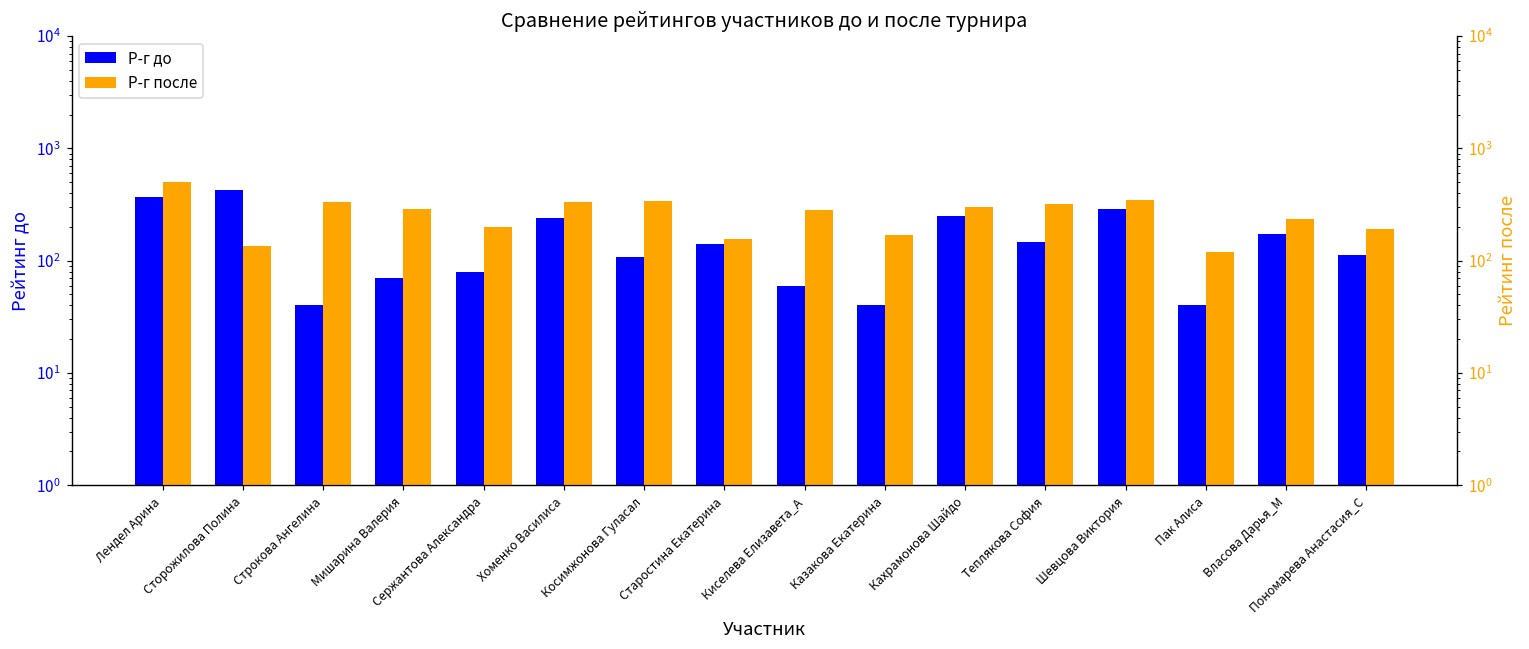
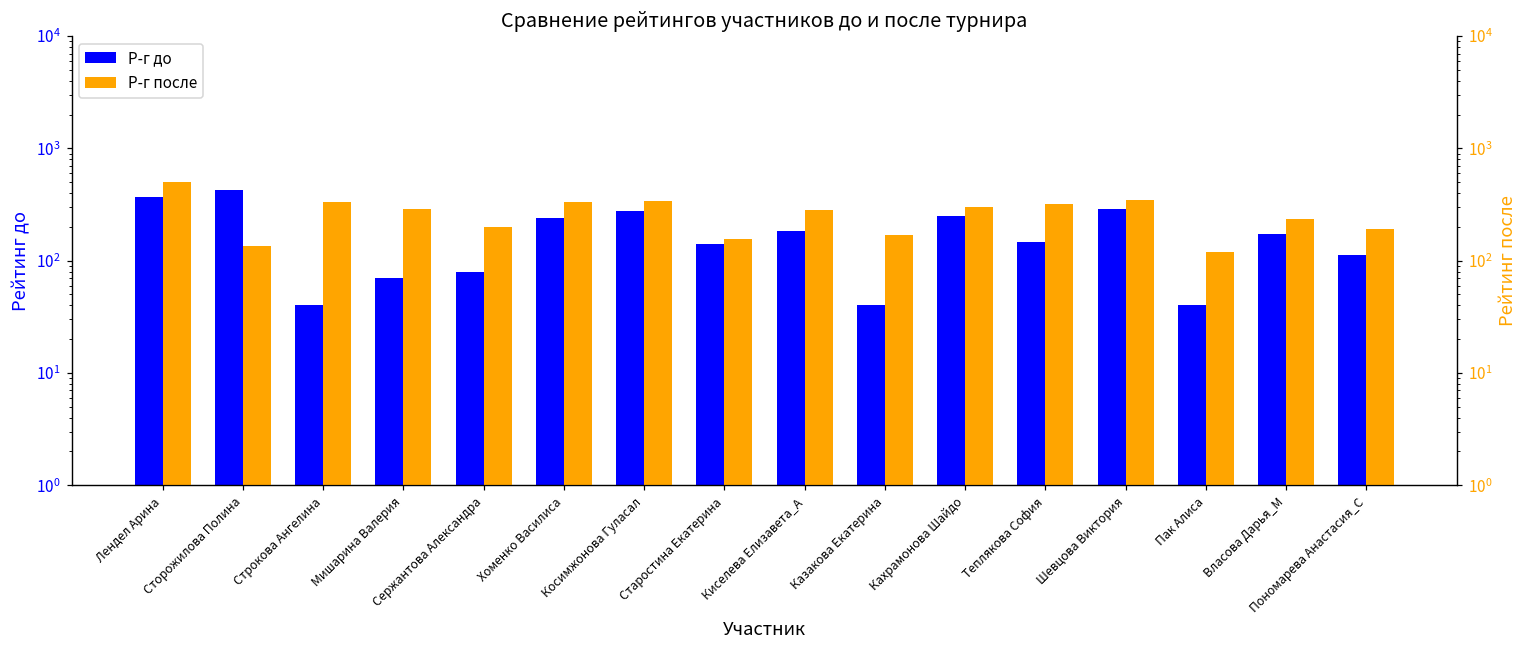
Р-г до, Косимжонова Гуласал: 110 -> 280
Р-г до, Киселева Елизавета_А: 60 -> 180
